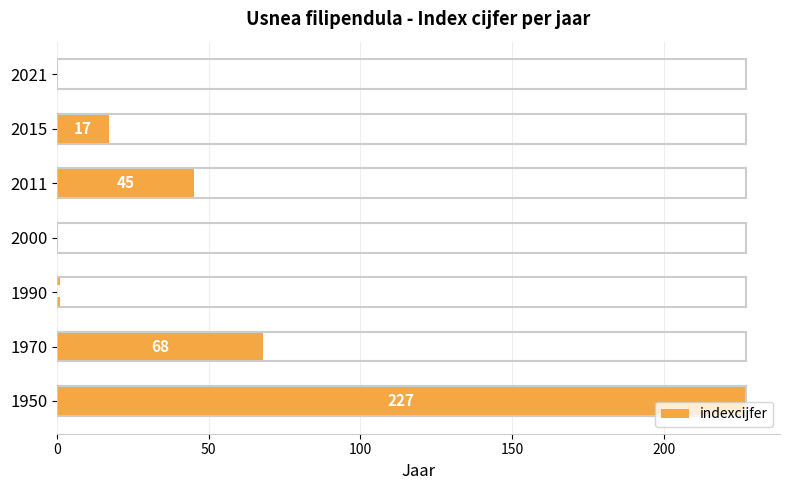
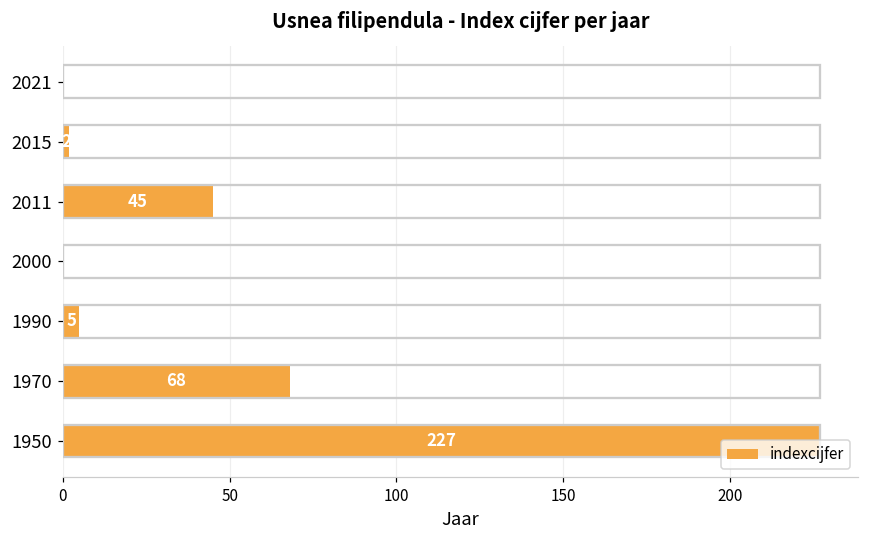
2015: 17 -> 2
1990: 1 -> 5
